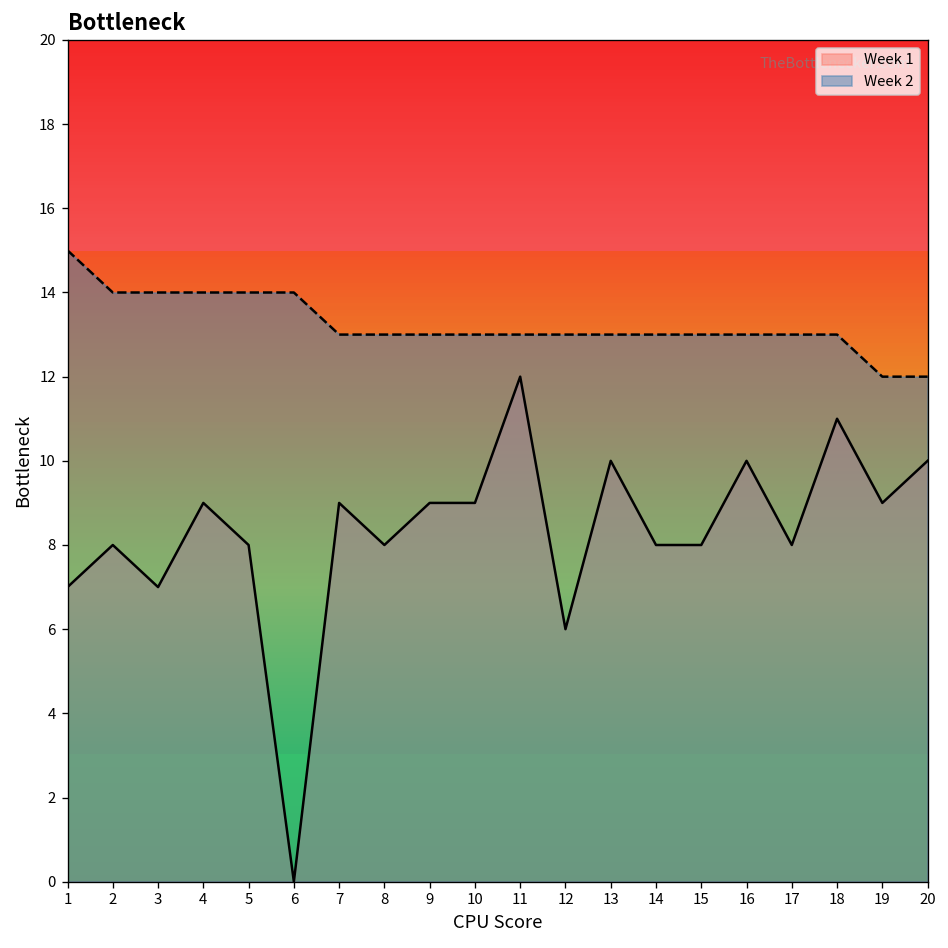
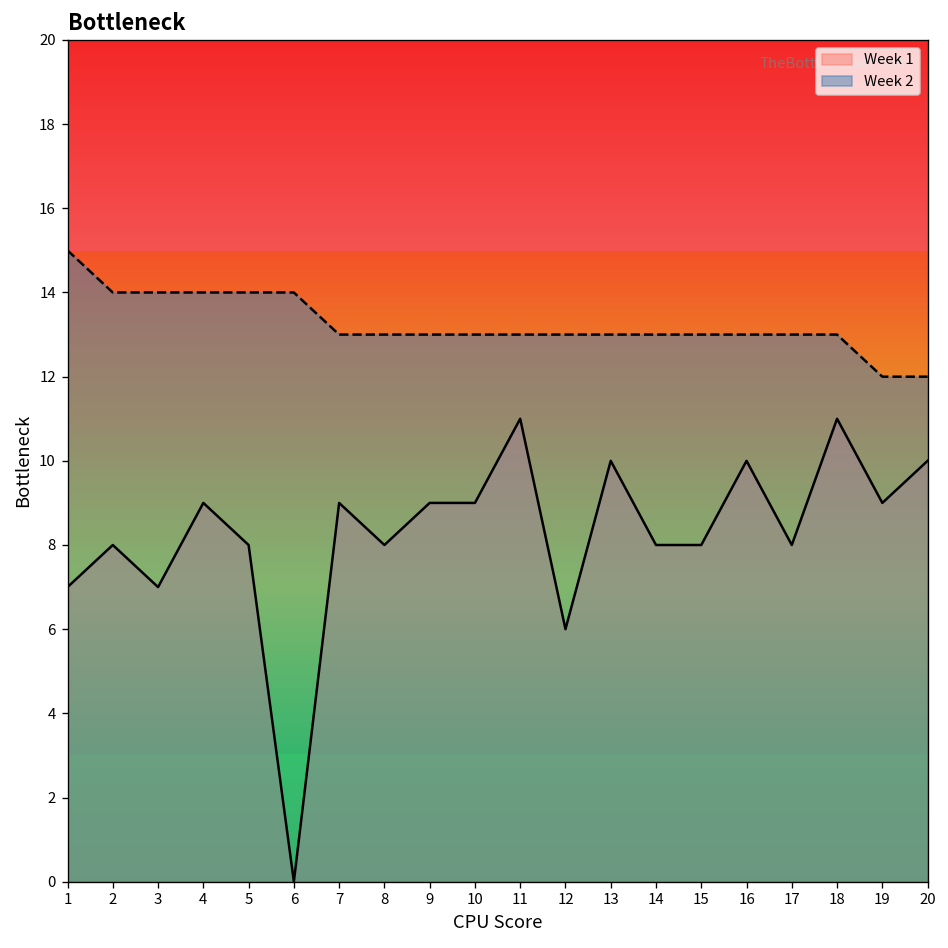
Week 1, 11: 12 -> 11
